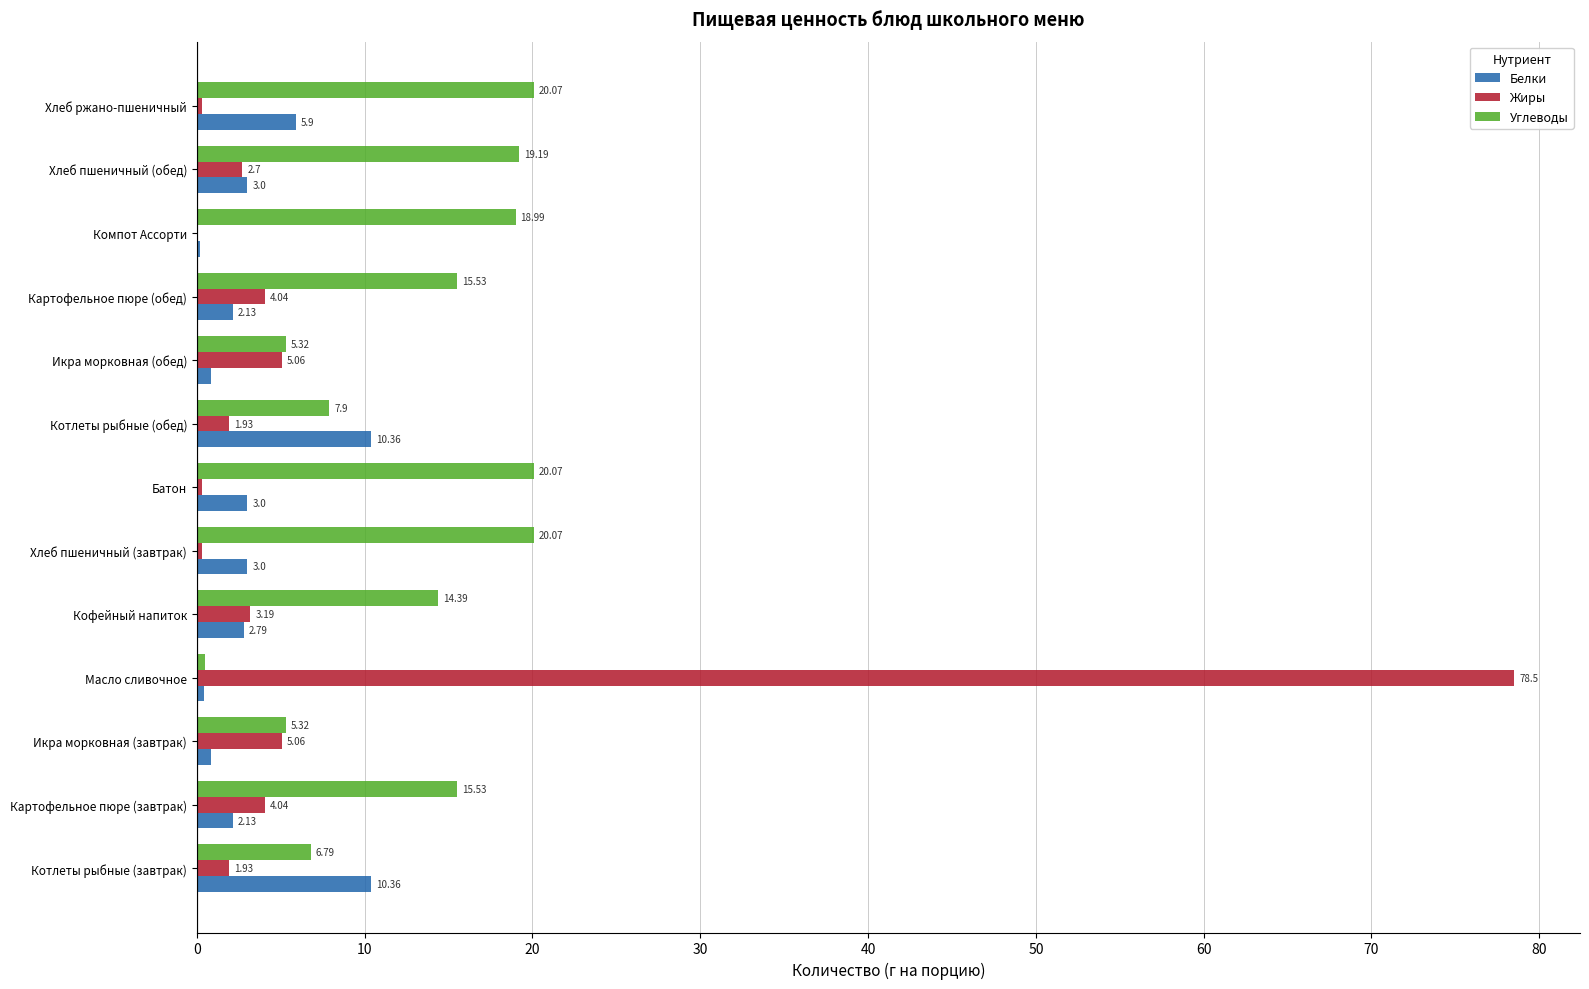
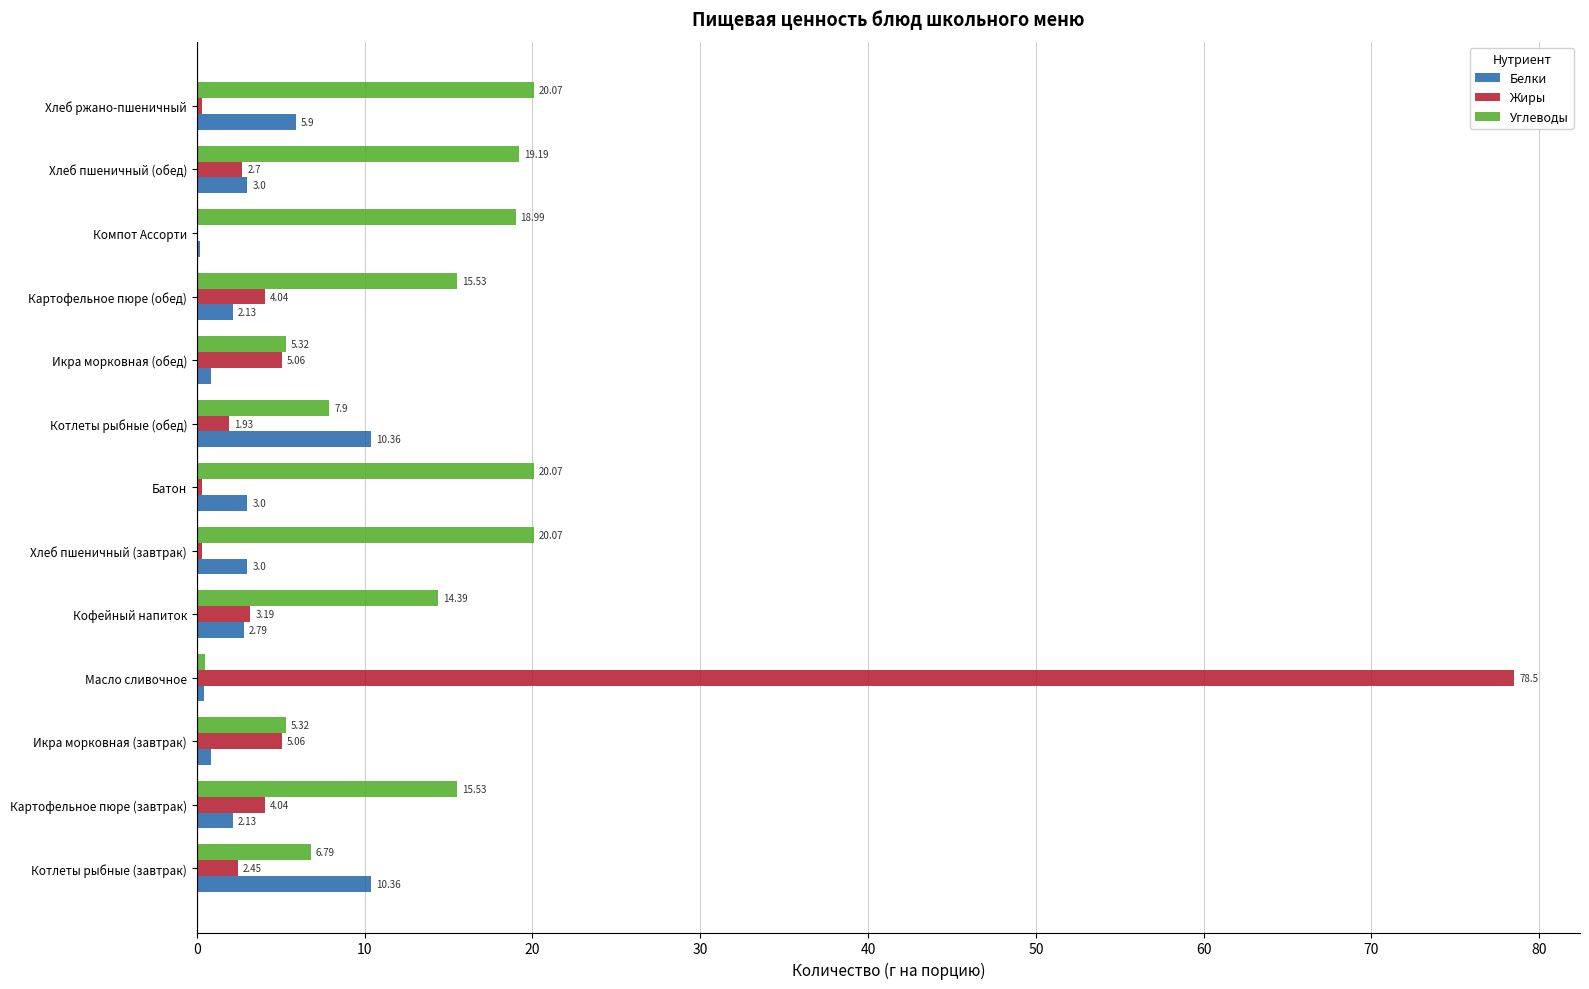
Жиры, Котлеты рыбные (завтрак): 1.93 -> 2.45
